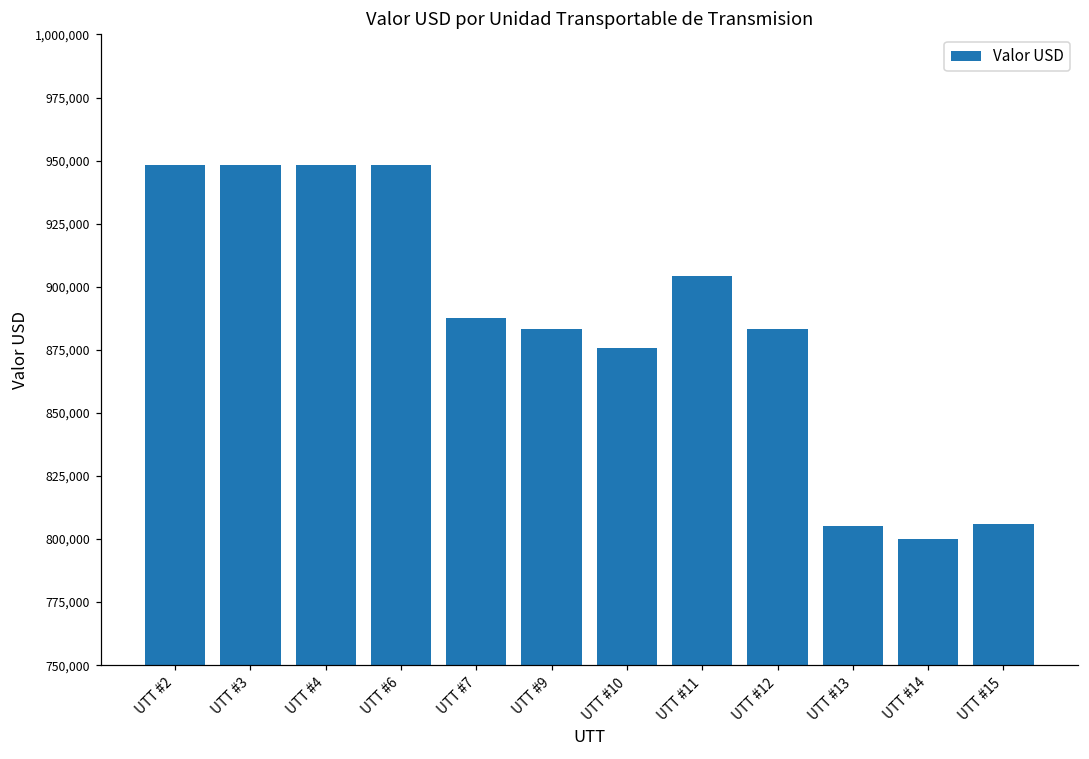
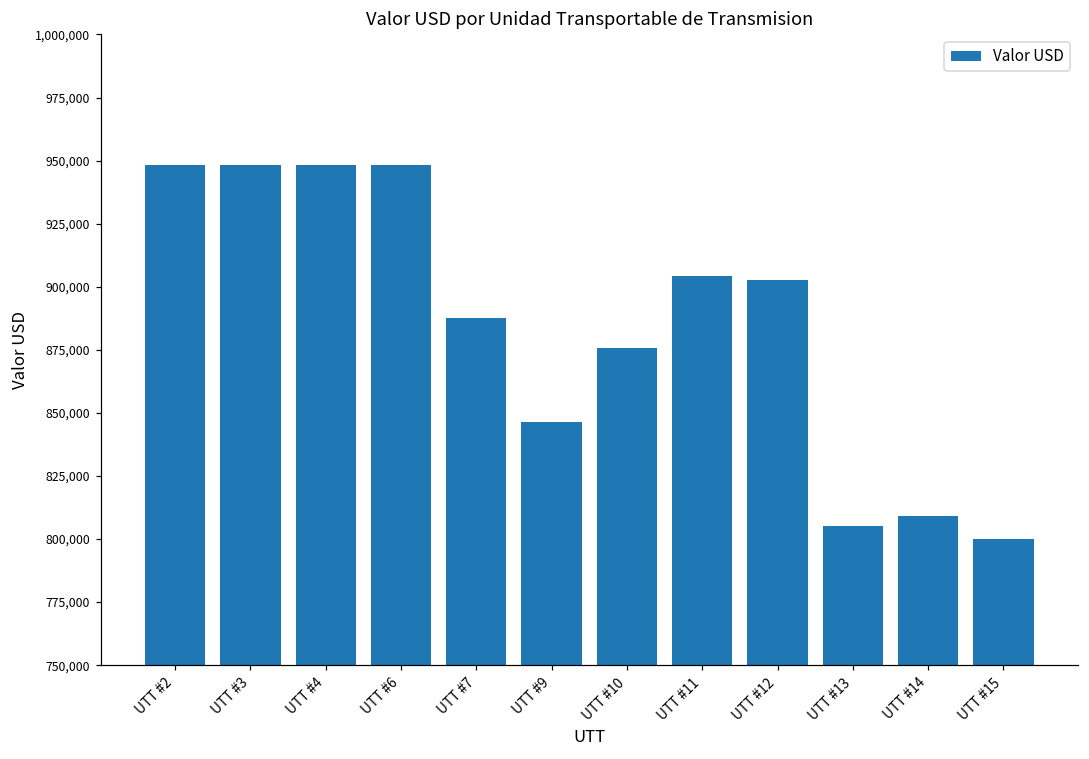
UTT #9: 883,000 -> 846,000
UTT #12: 883,000 -> 903,000
UTT #14: 800,000 -> 809,000
UTT #15: 806,000 -> 800,000
